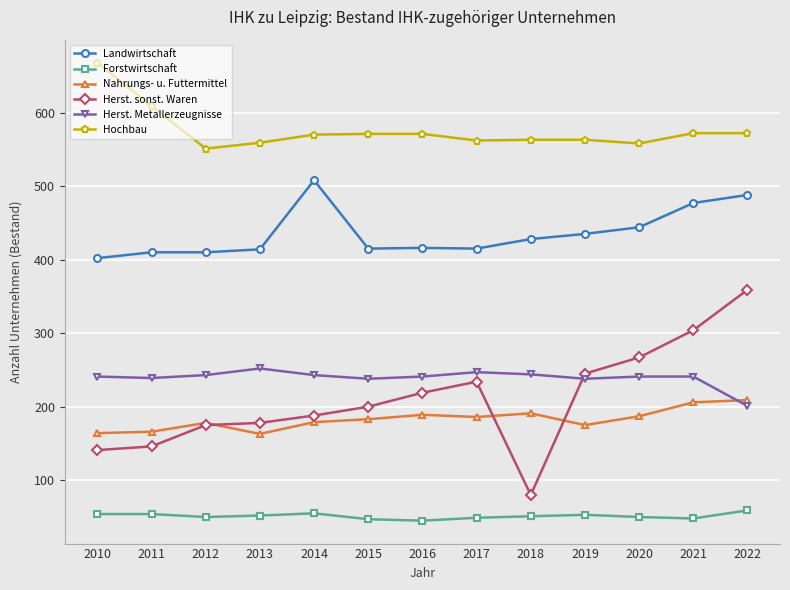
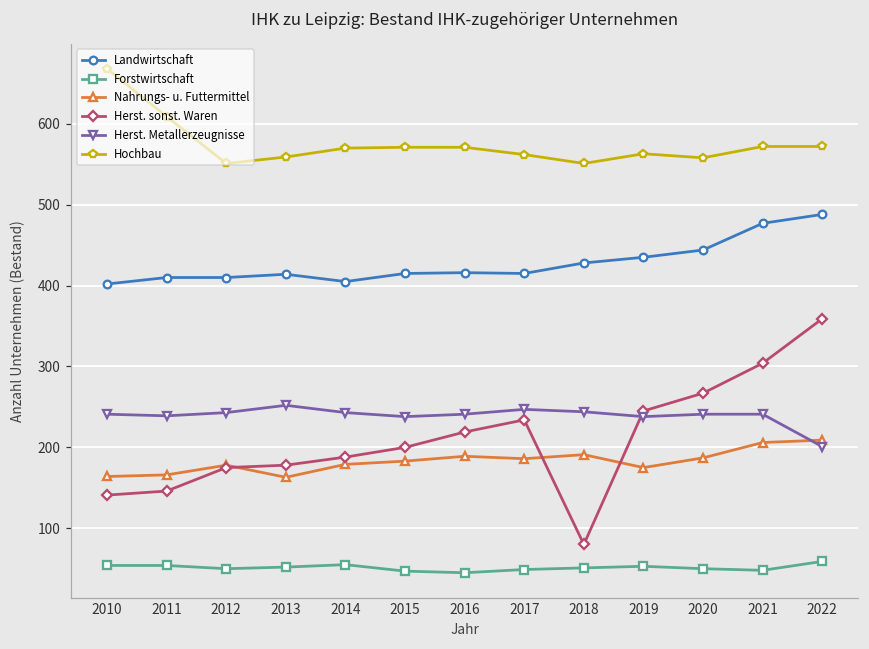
Landwirtschaft, 2014: 510 -> 410
Hochbau, 2018: 560 -> 550
